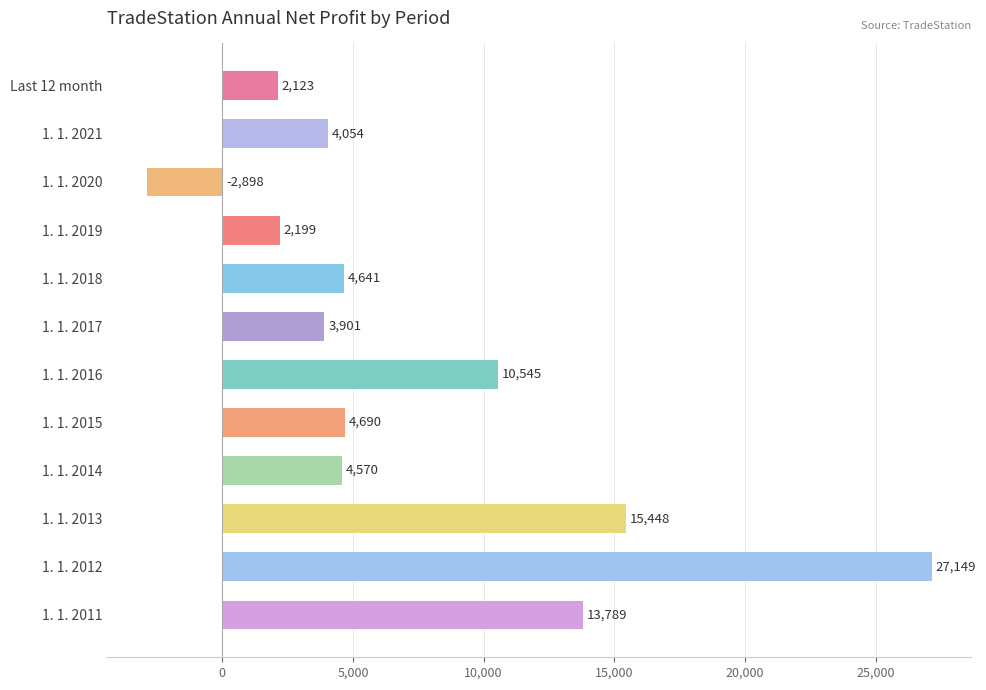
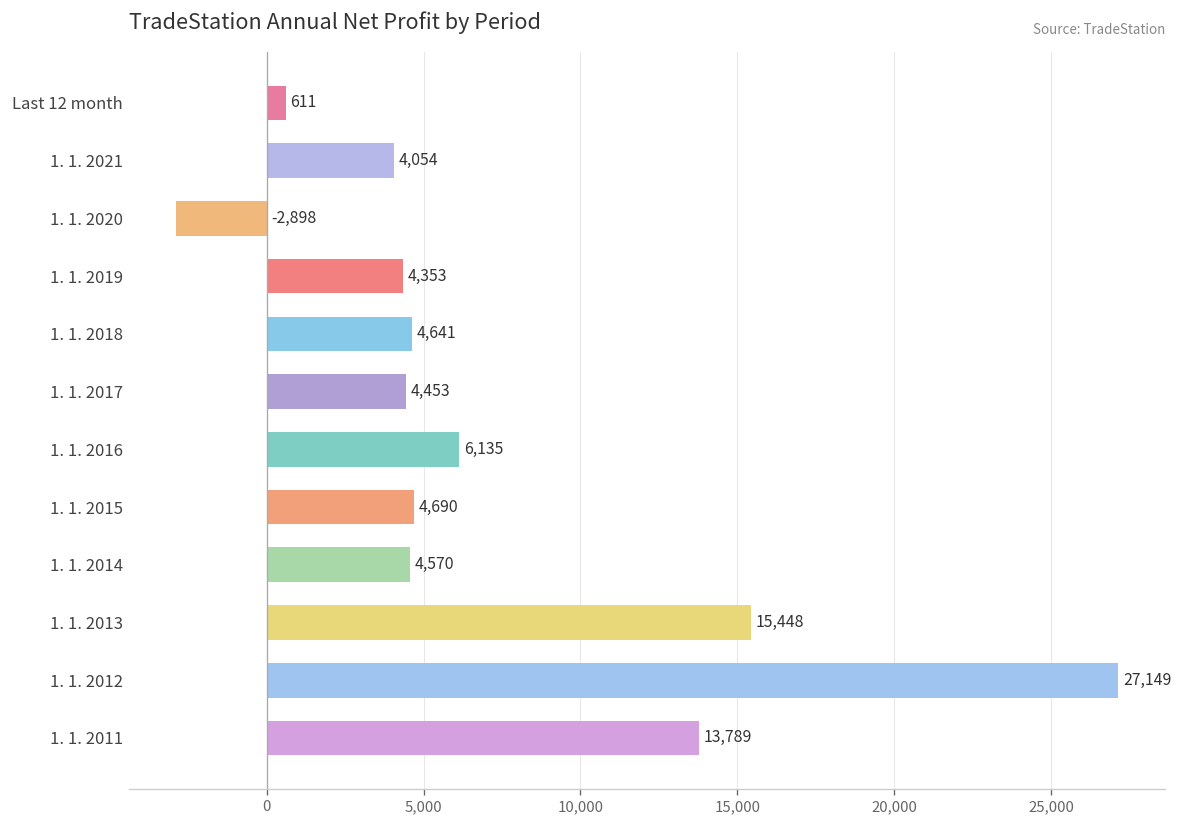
Last 12 month: 2,123 -> 611
1. 1. 2019: 2,199 -> 4,353
1. 1. 2017: 3,901 -> 4,453
1. 1. 2016: 10,545 -> 6,135
